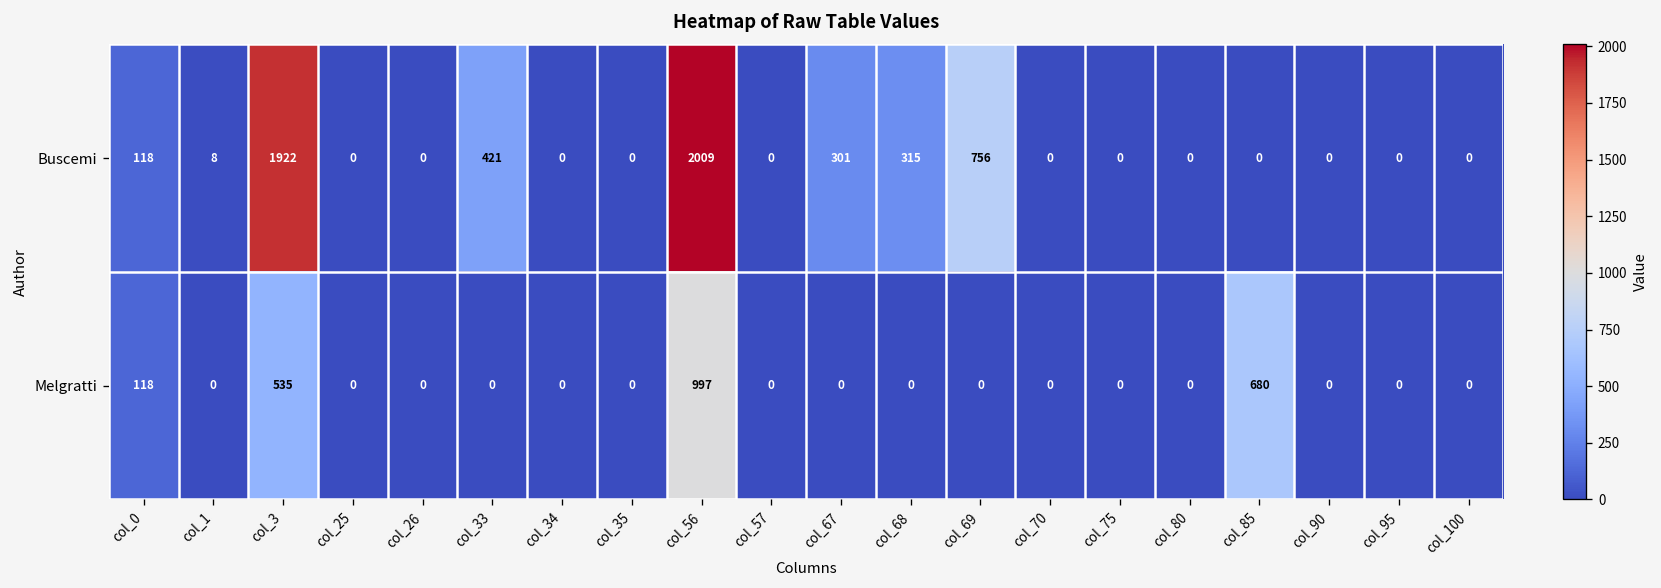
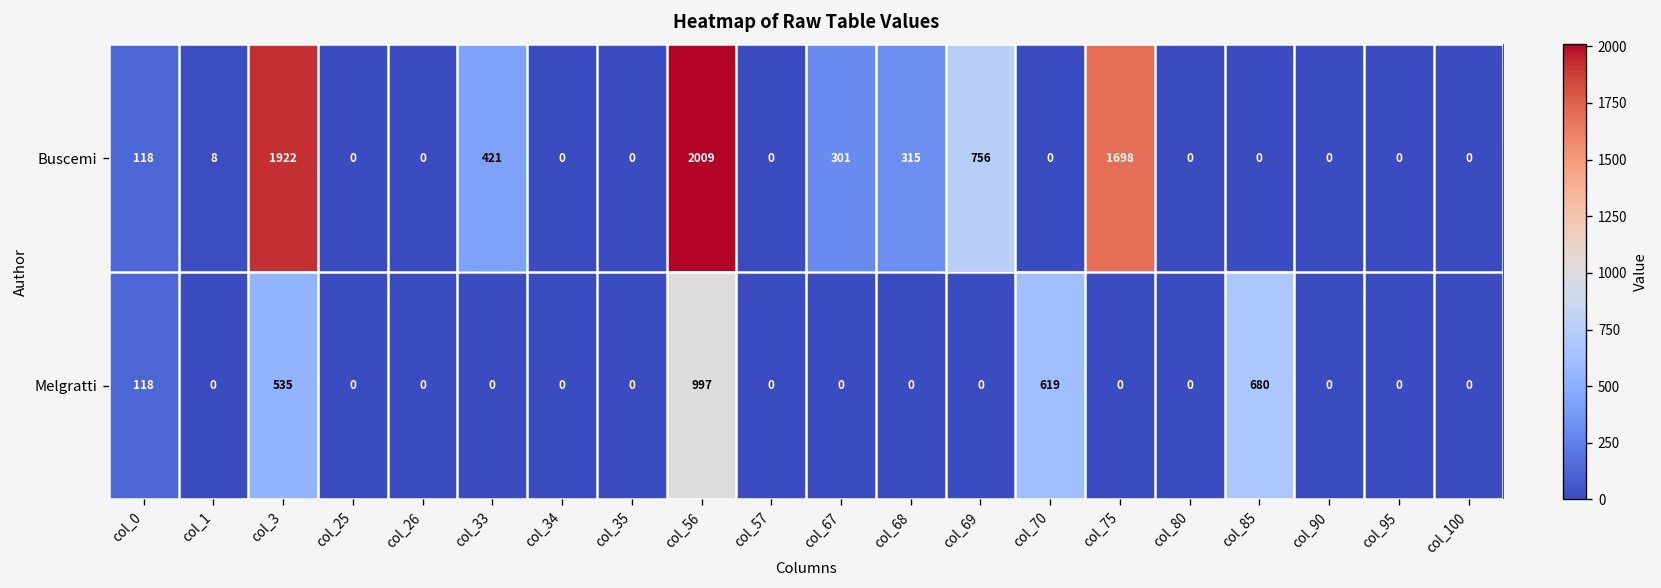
Buscemi, col_75: 0 -> 1698
Melgratti, col_70: 0 -> 619
